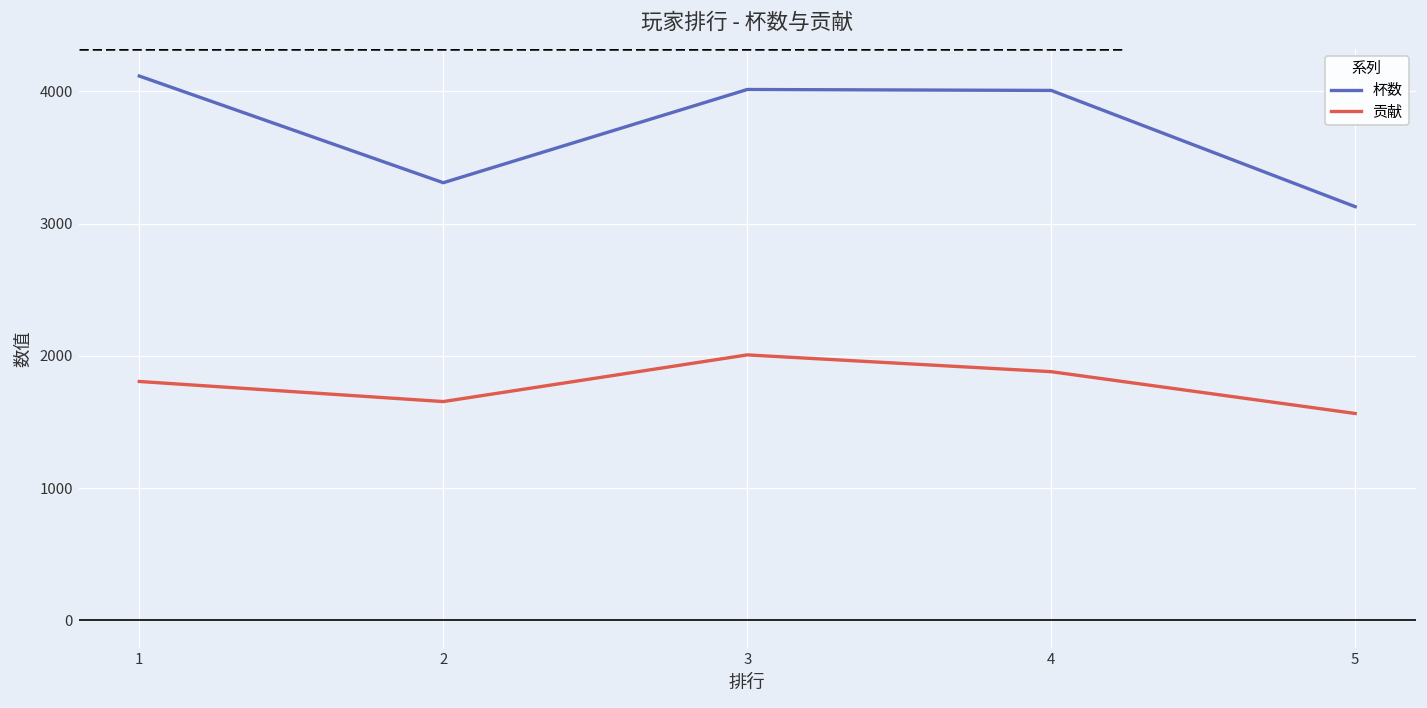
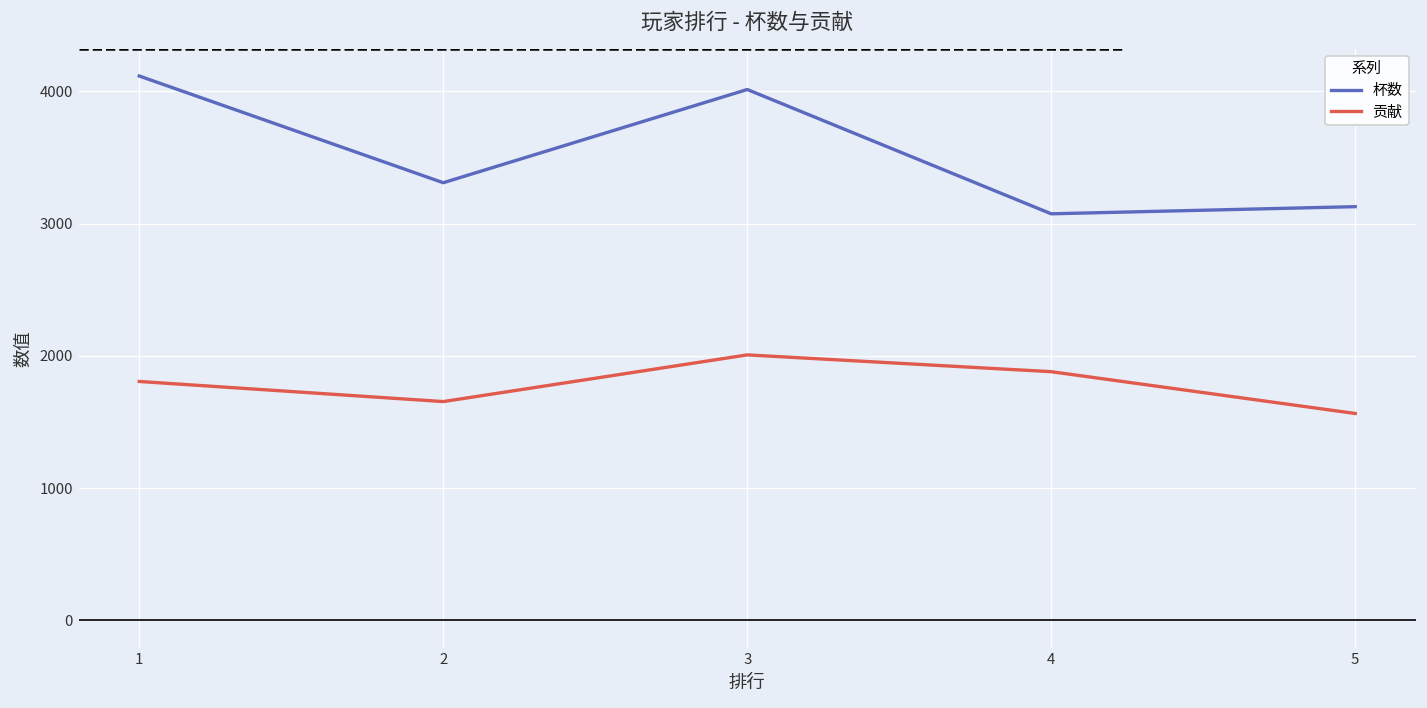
杯数, 4: 4010 -> 3070
